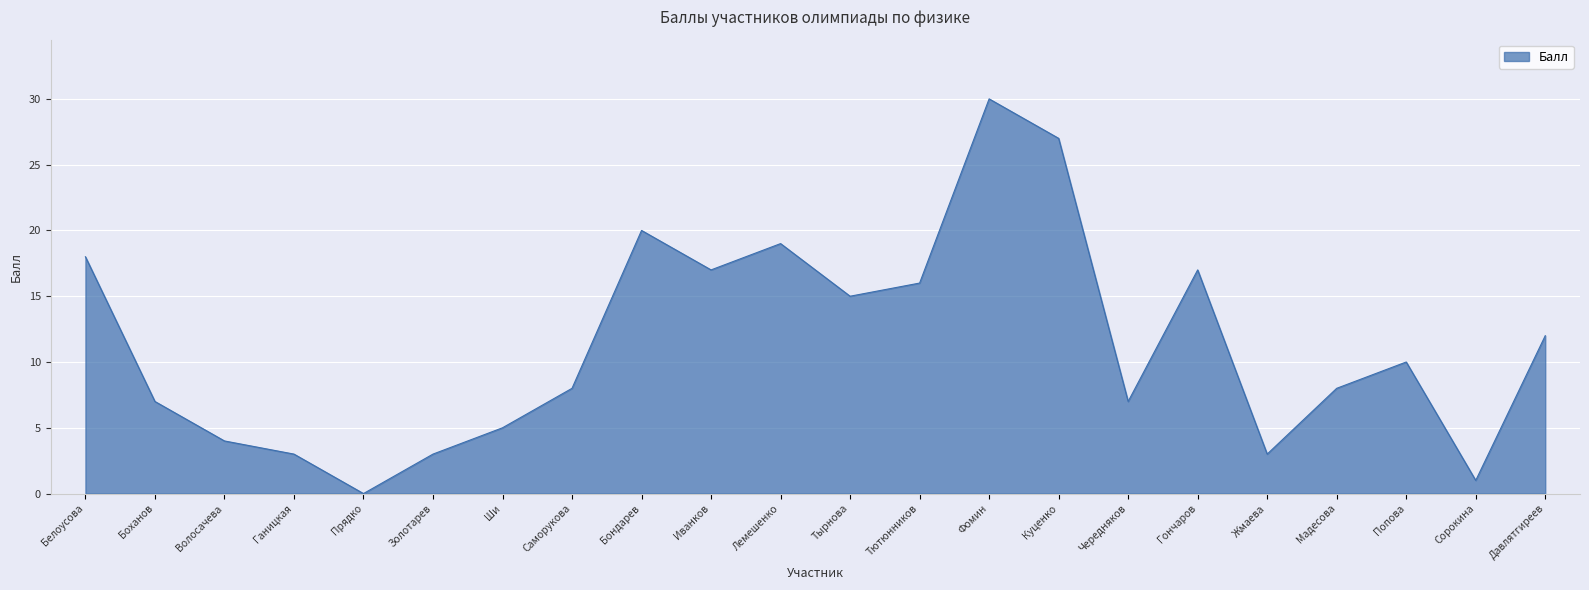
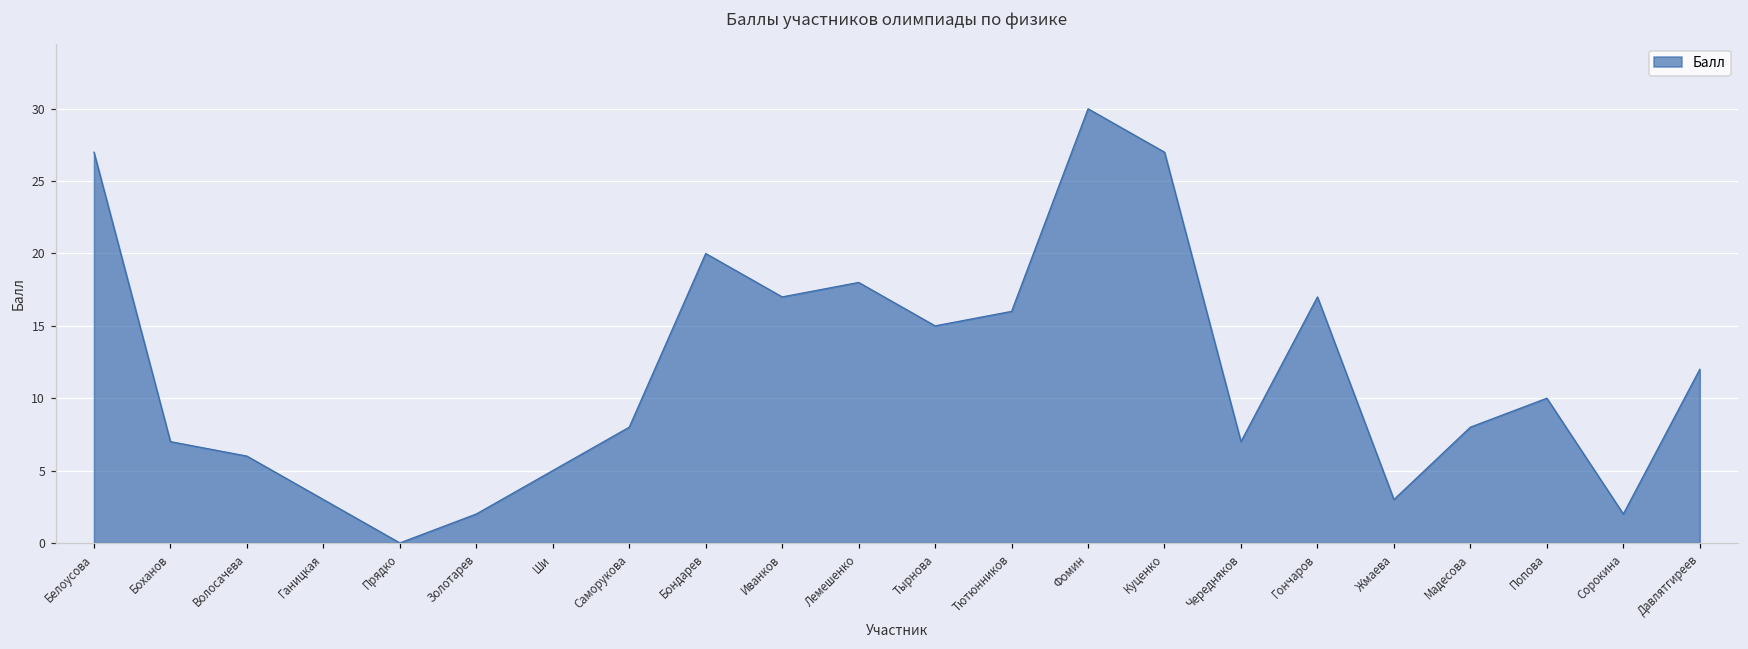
Белоусова: 18 -> 27
Волосачева: 4 -> 6
Золотарев: 3 -> 2
Лемешенко: 19 -> 18
Сорокина: 1 -> 2
